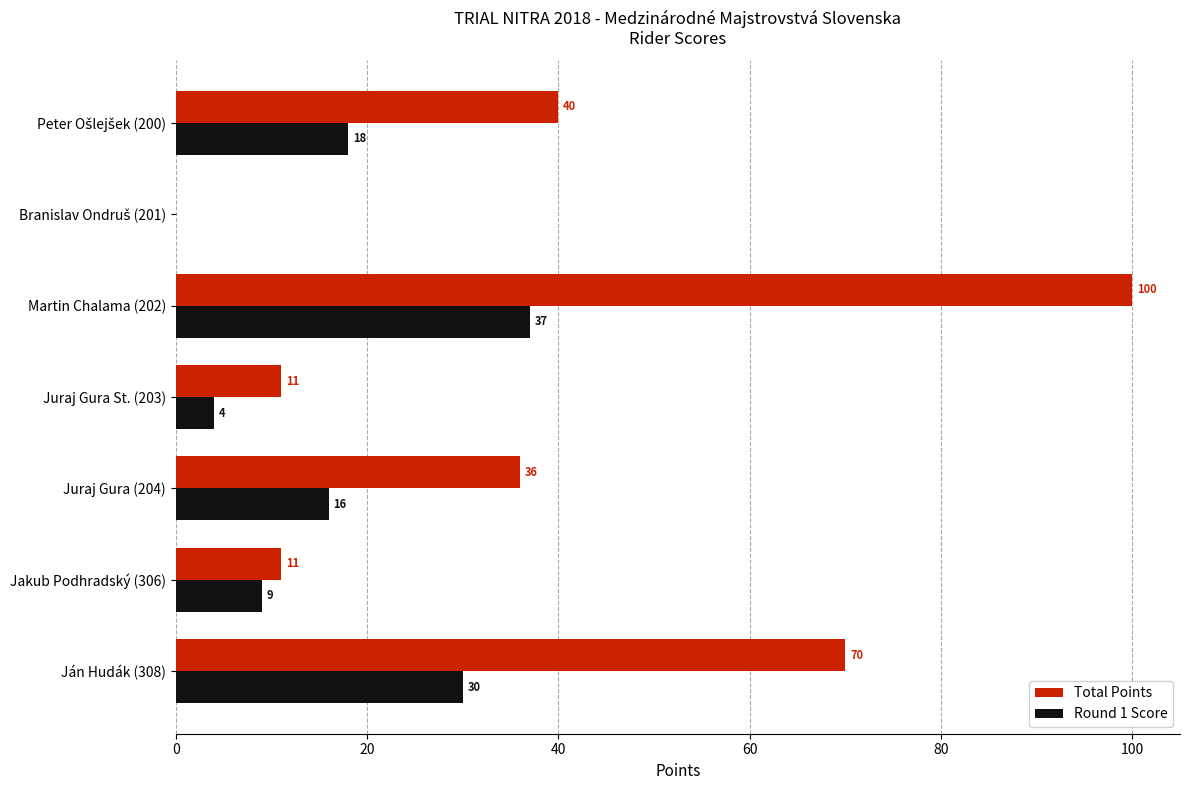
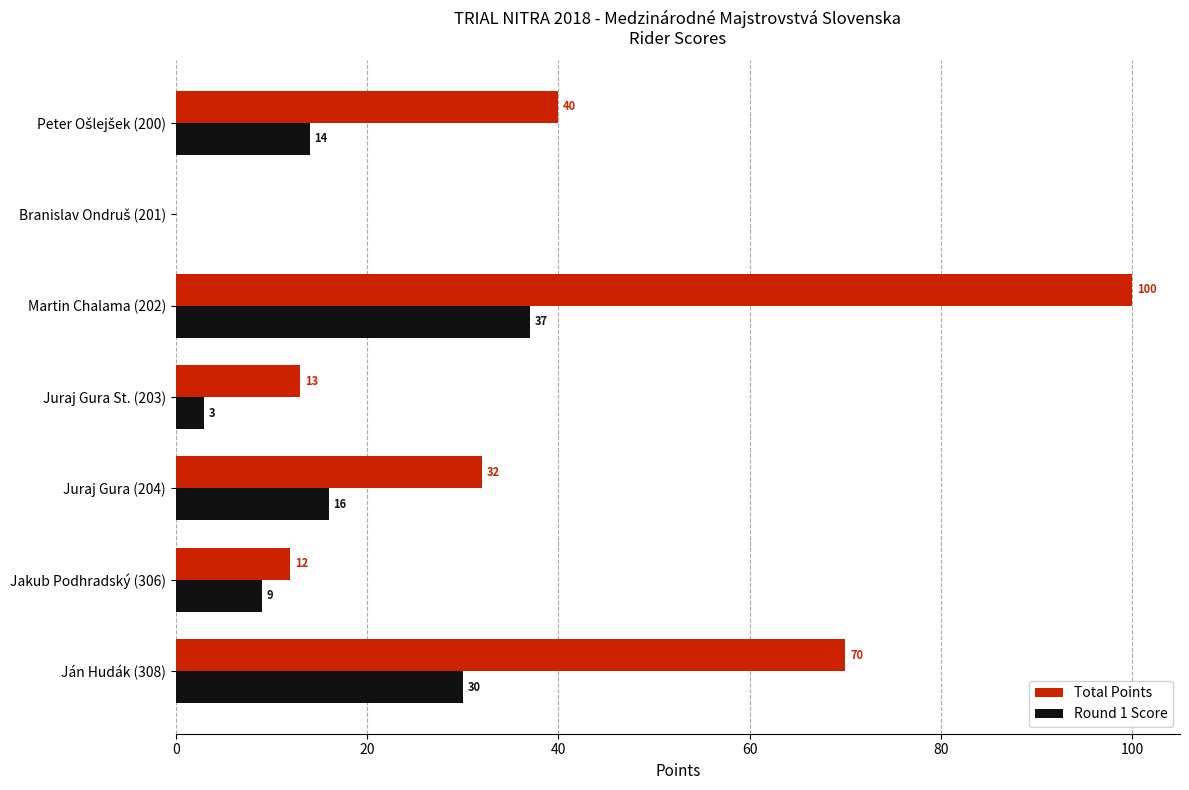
Round 1 Score, Peter Ošlejšek (200): 18 -> 14
Total Points, Juraj Gura St. (203): 11 -> 13
Round 1 Score, Juraj Gura St. (203): 4 -> 3
Total Points, Juraj Gura (204): 36 -> 32
Total Points, Jakub Podhradský (306): 11 -> 12
